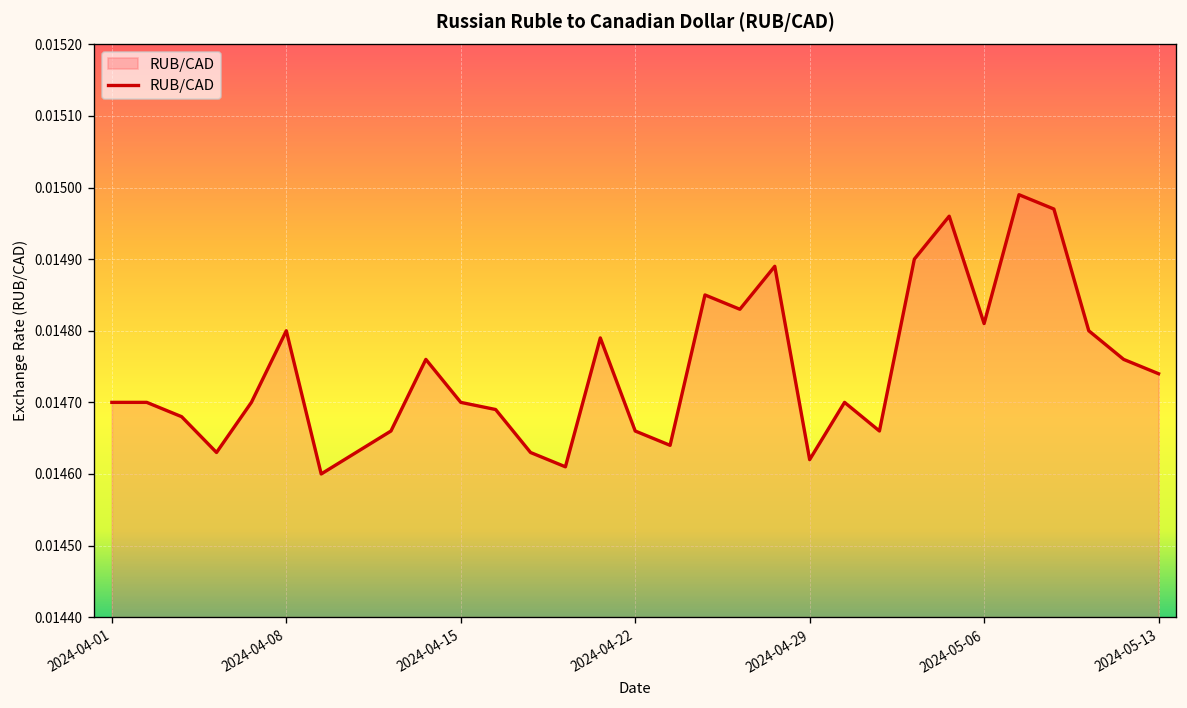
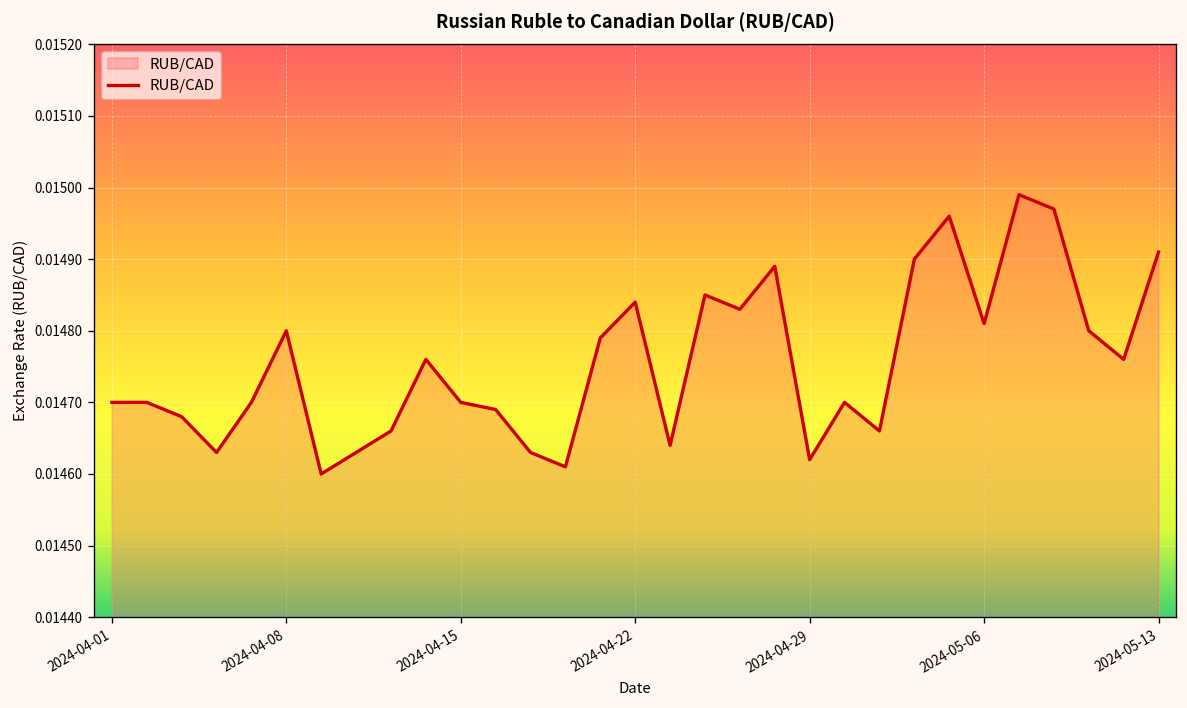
2024-04-22: 0.01466 -> 0.01484
2024-05-13: 0.01474 -> 0.01491
